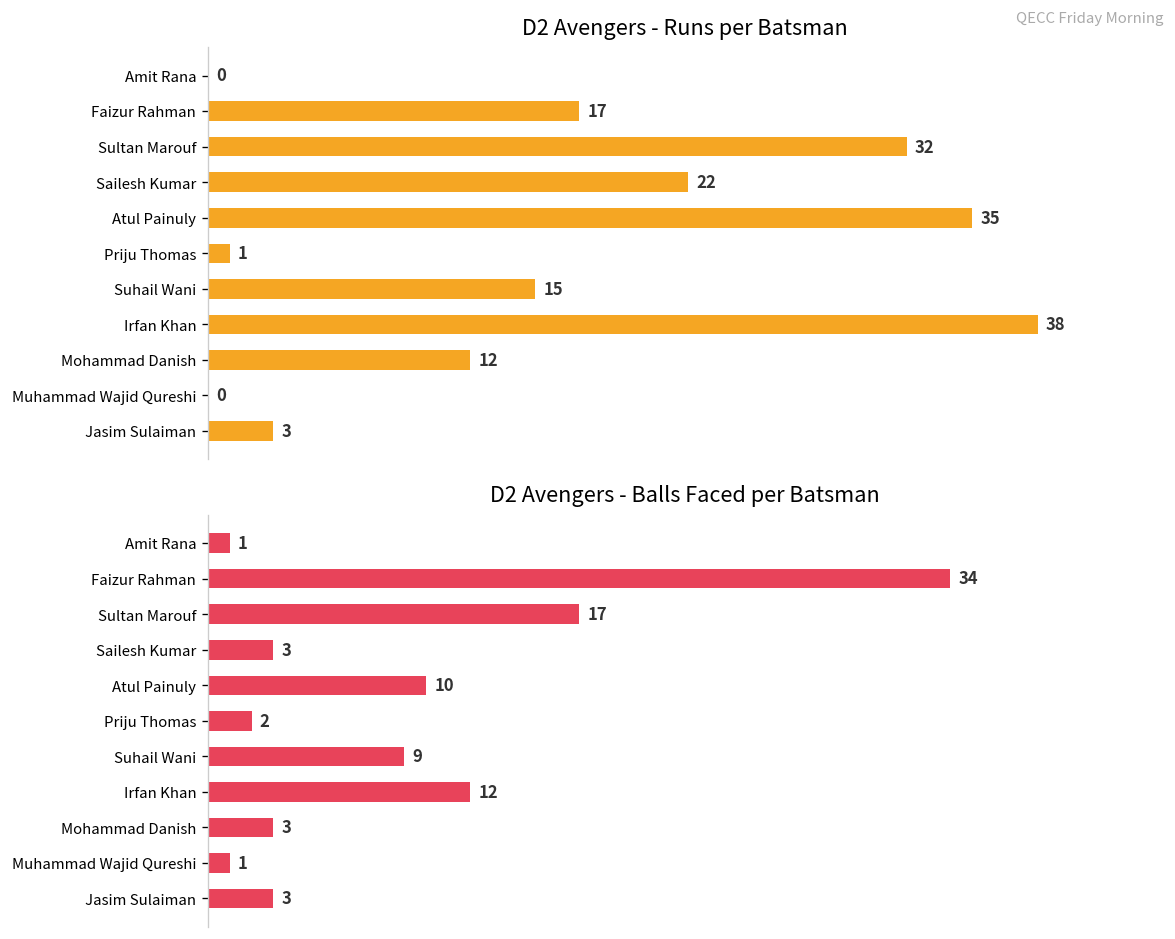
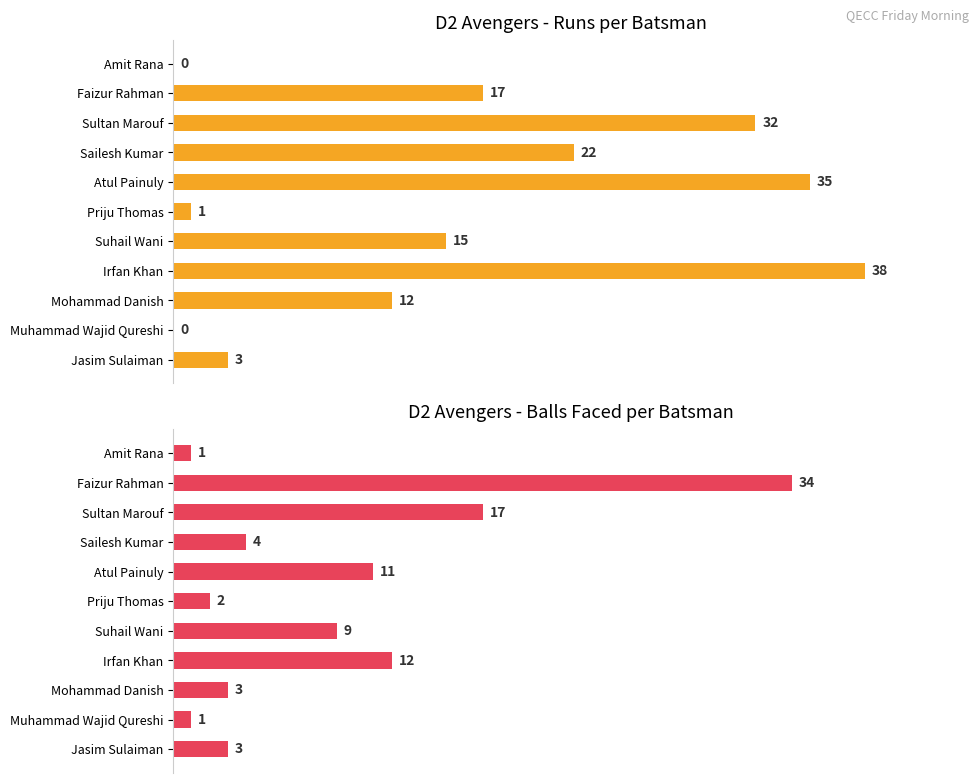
D2 Avengers - Balls Faced per Batsman, Sailesh Kumar: 3 -> 4
D2 Avengers - Balls Faced per Batsman, Atul Painuly: 10 -> 11
